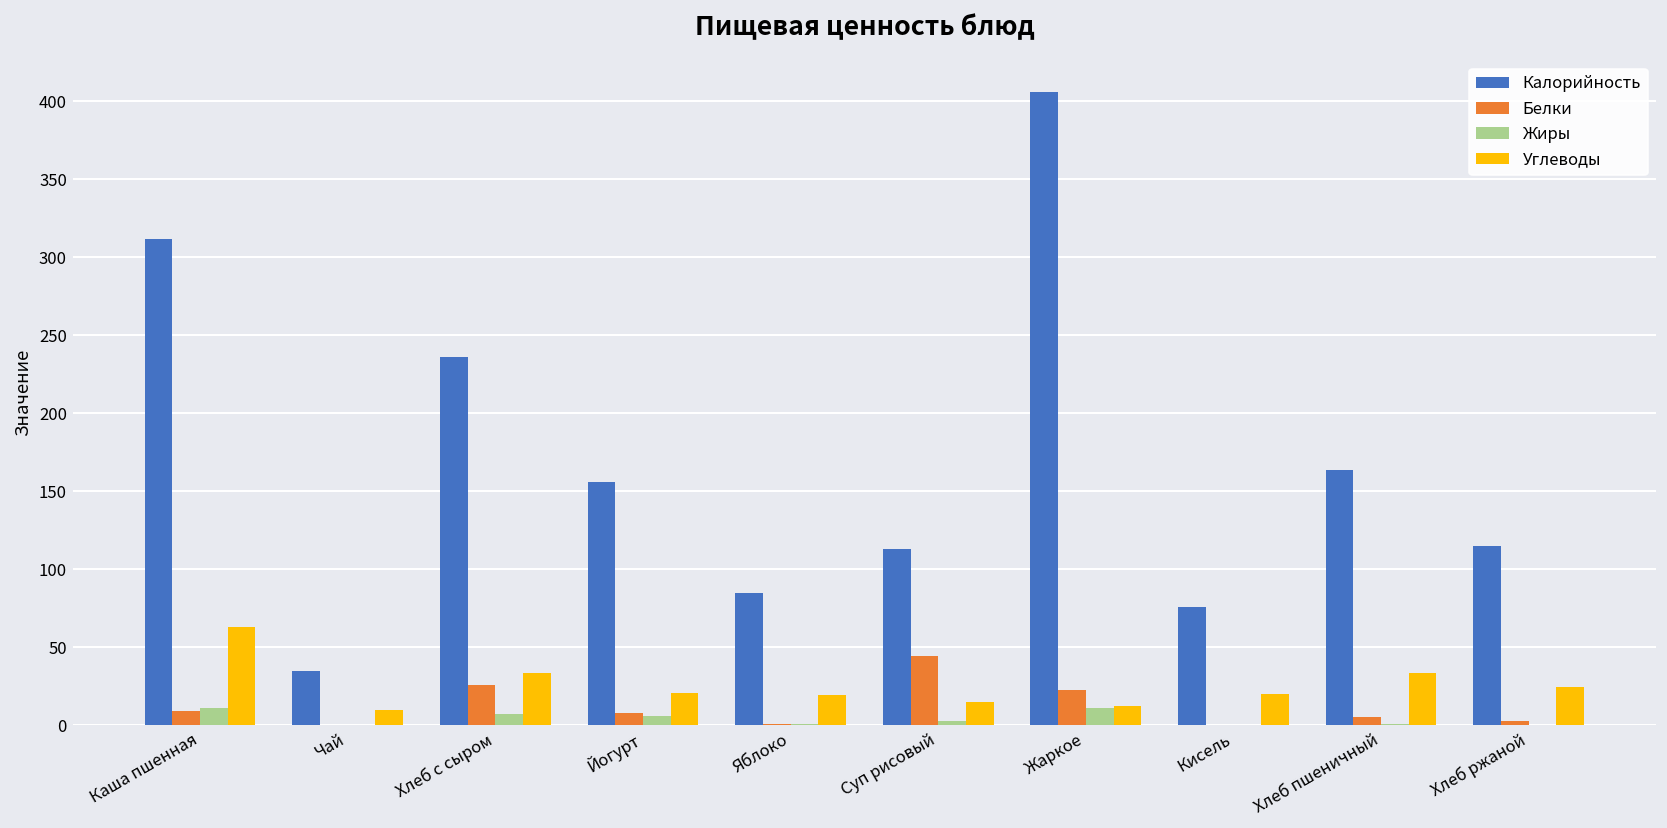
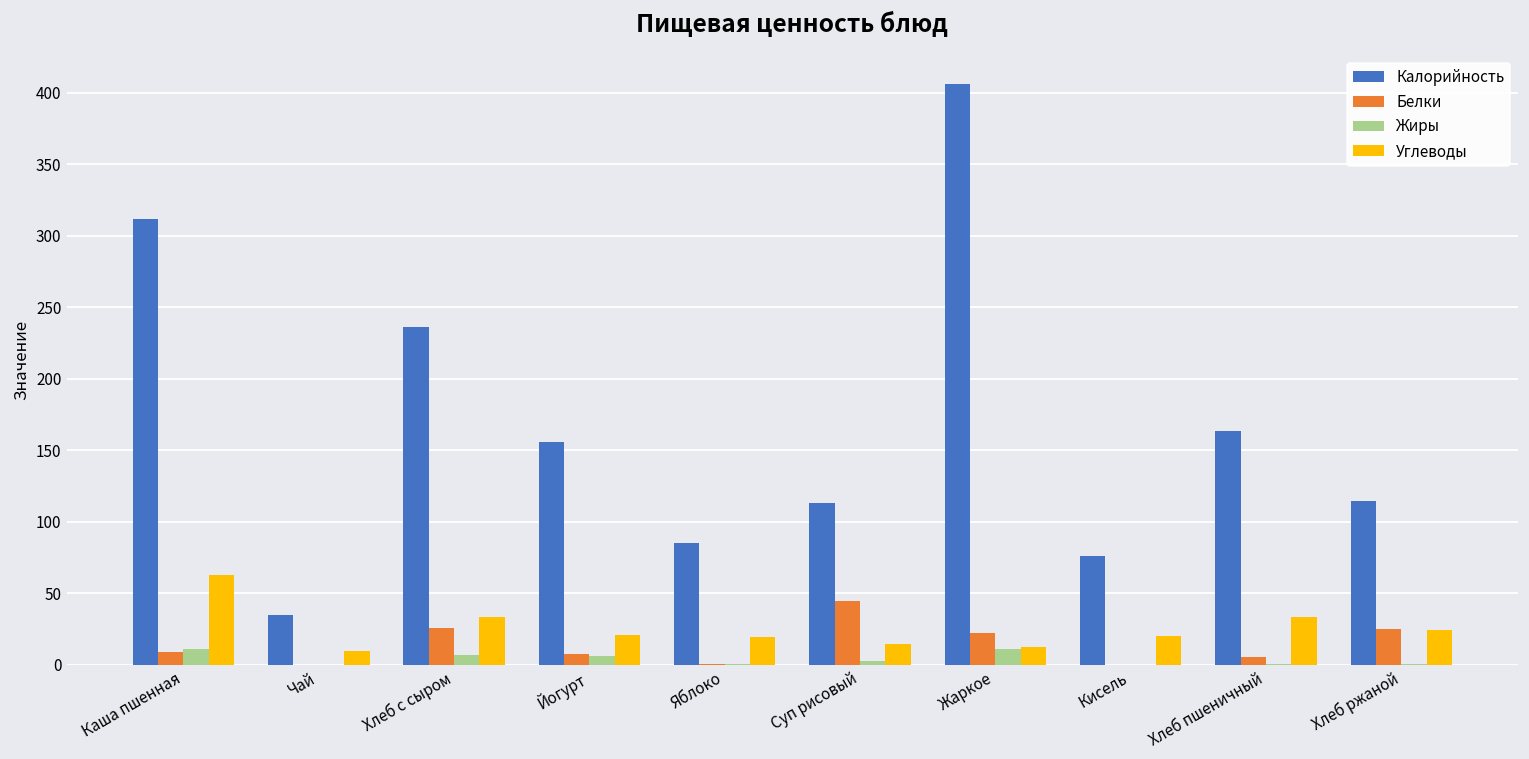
Белки, Хлеб ржаной: 3 -> 25
